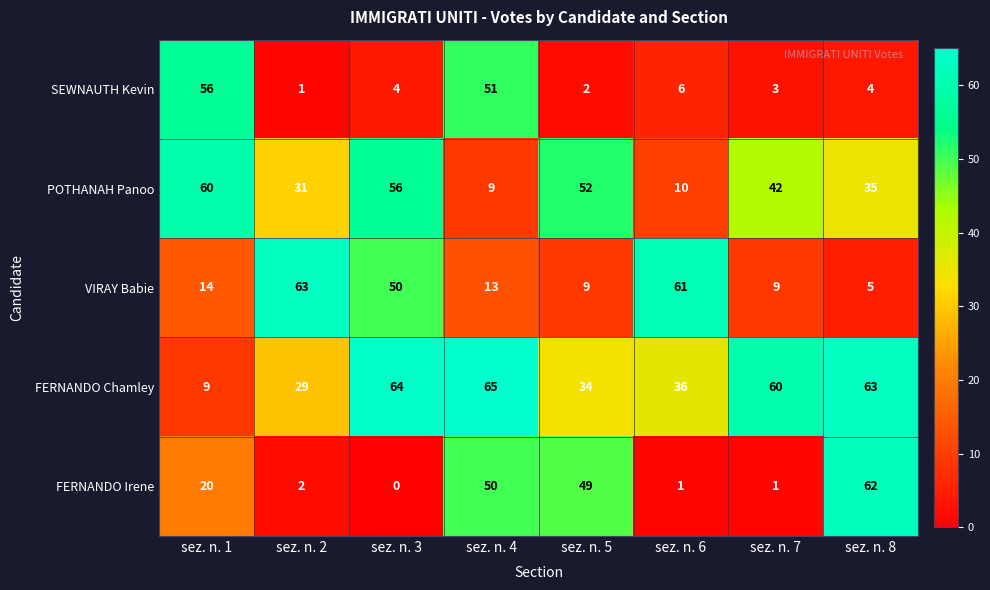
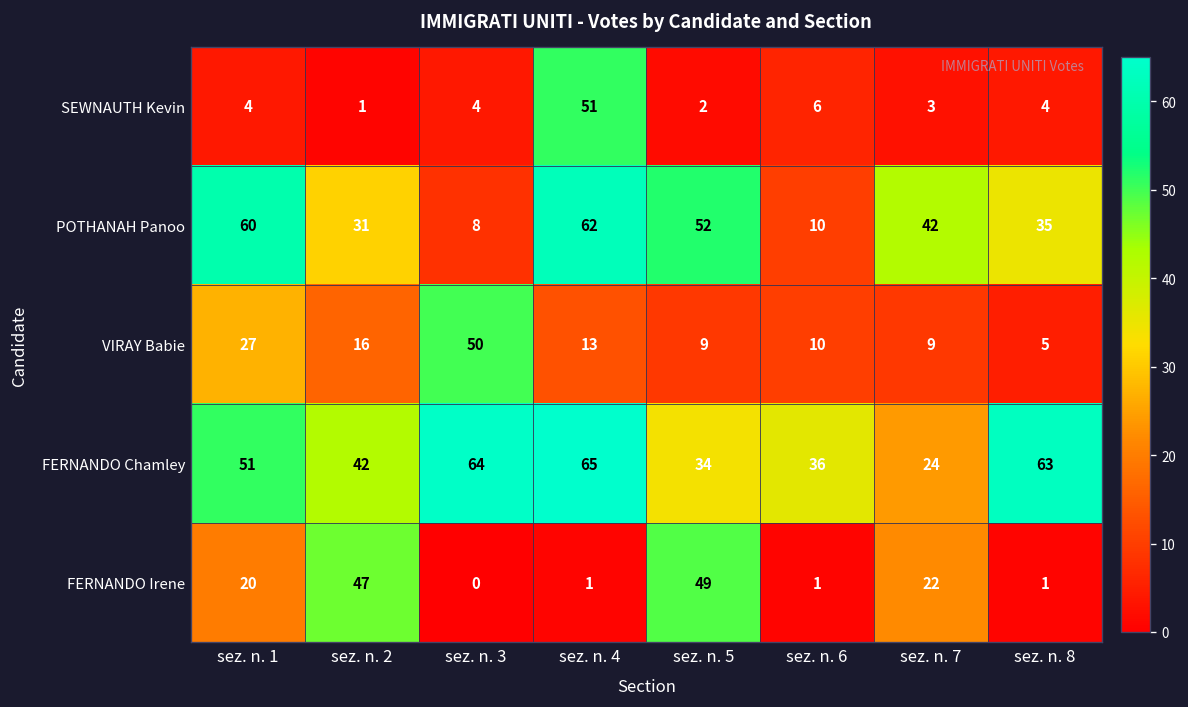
SEWNAUTH Kevin, sez. n. 1: 56 -> 4
POTHANAH Panoo, sez. n. 3: 56 -> 8
POTHANAH Panoo, sez. n. 4: 9 -> 62
VIRAY Babie, sez. n. 1: 14 -> 27
VIRAY Babie, sez. n. 2: 63 -> 16
VIRAY Babie, sez. n. 6: 61 -> 10
FERNANDO Chamley, sez. n. 1: 9 -> 51
FERNANDO Chamley, sez. n. 2: 29 -> 42
FERNANDO Chamley, sez. n. 7: 60 -> 24
FERNANDO Irene, sez. n. 2: 2 -> 47
FERNANDO Irene, sez. n. 4: 50 -> 1
FERNANDO Irene, sez. n. 7: 1 -> 22
FERNANDO Irene, sez. n. 8: 62 -> 1
